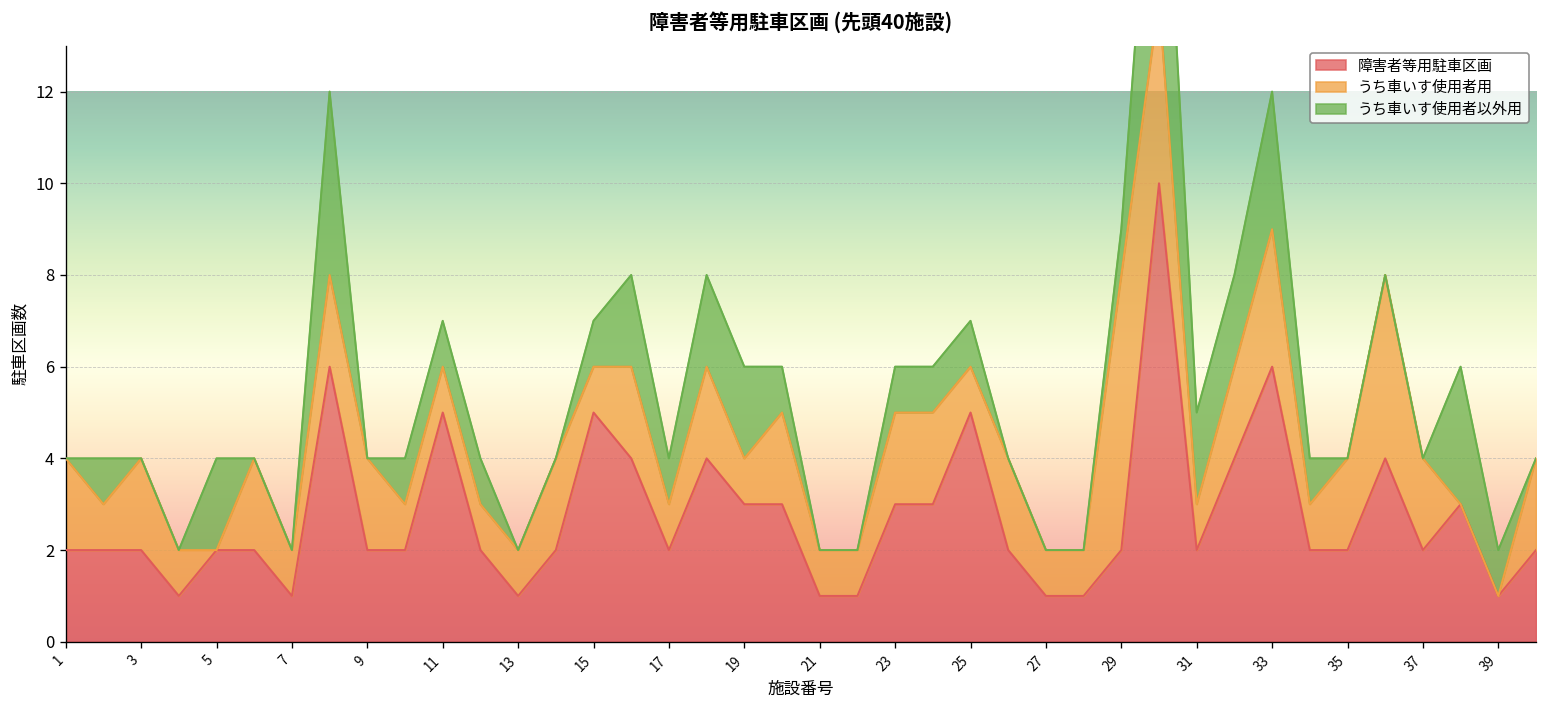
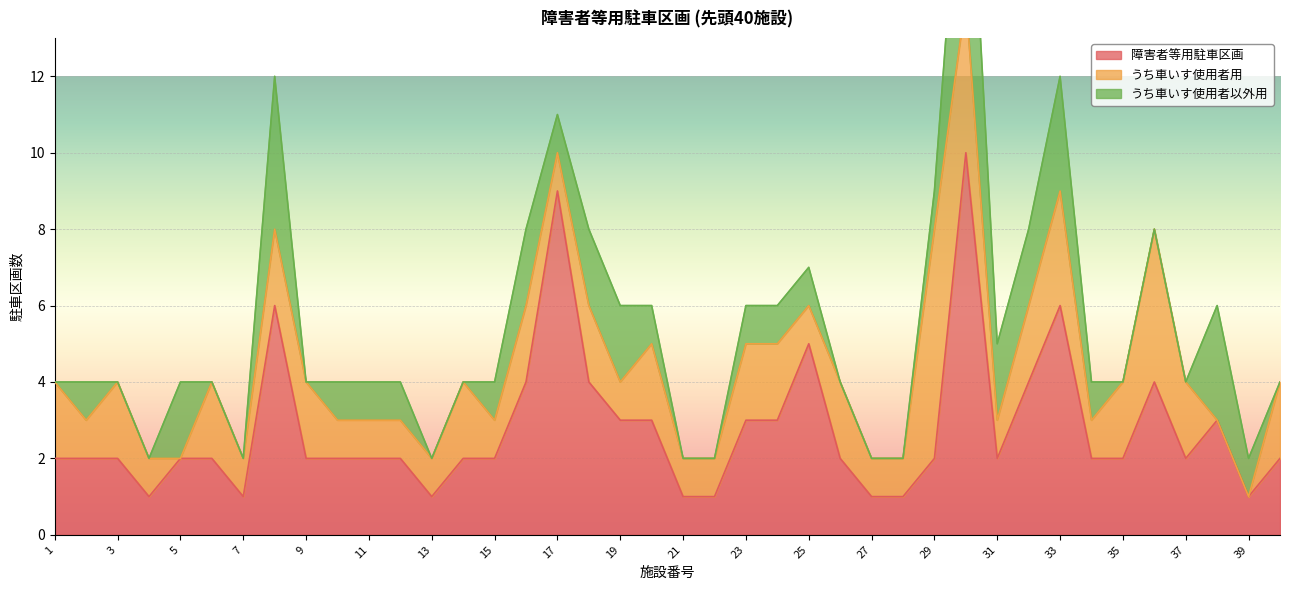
障害者等用駐車区画, 11: 5 -> 2
障害者等用駐車区画, 15: 5 -> 2
障害者等用駐車区画, 17: 2 -> 9
